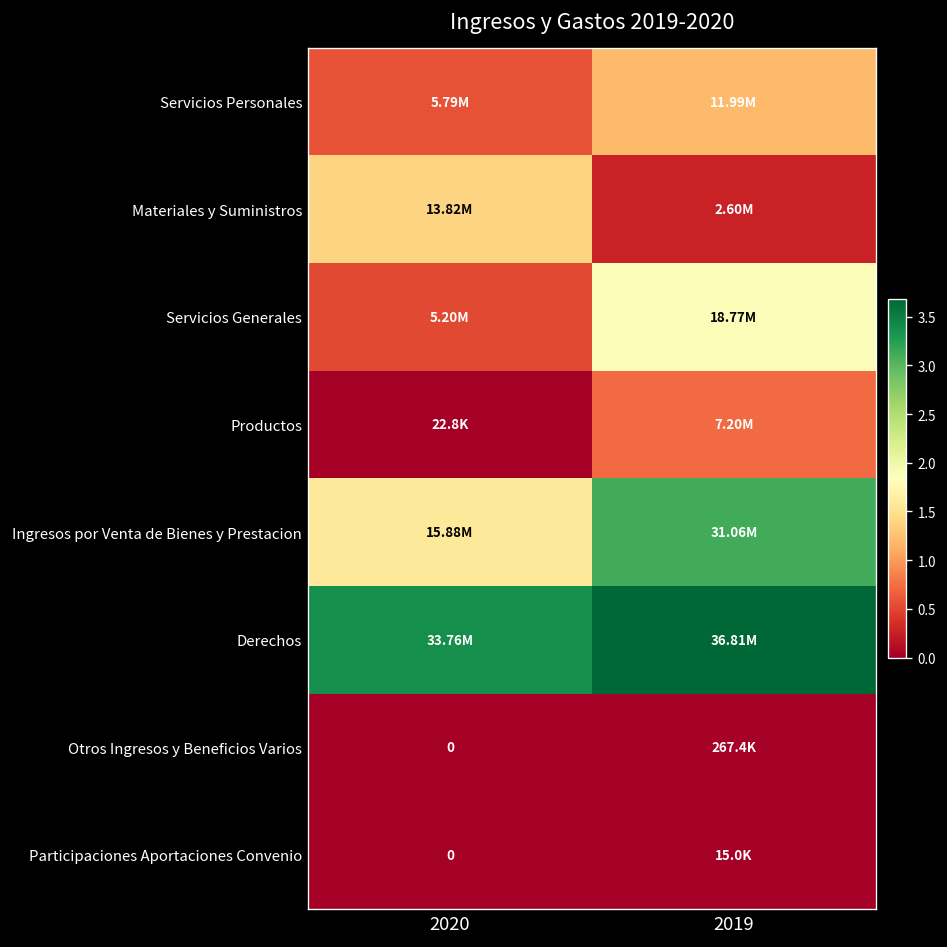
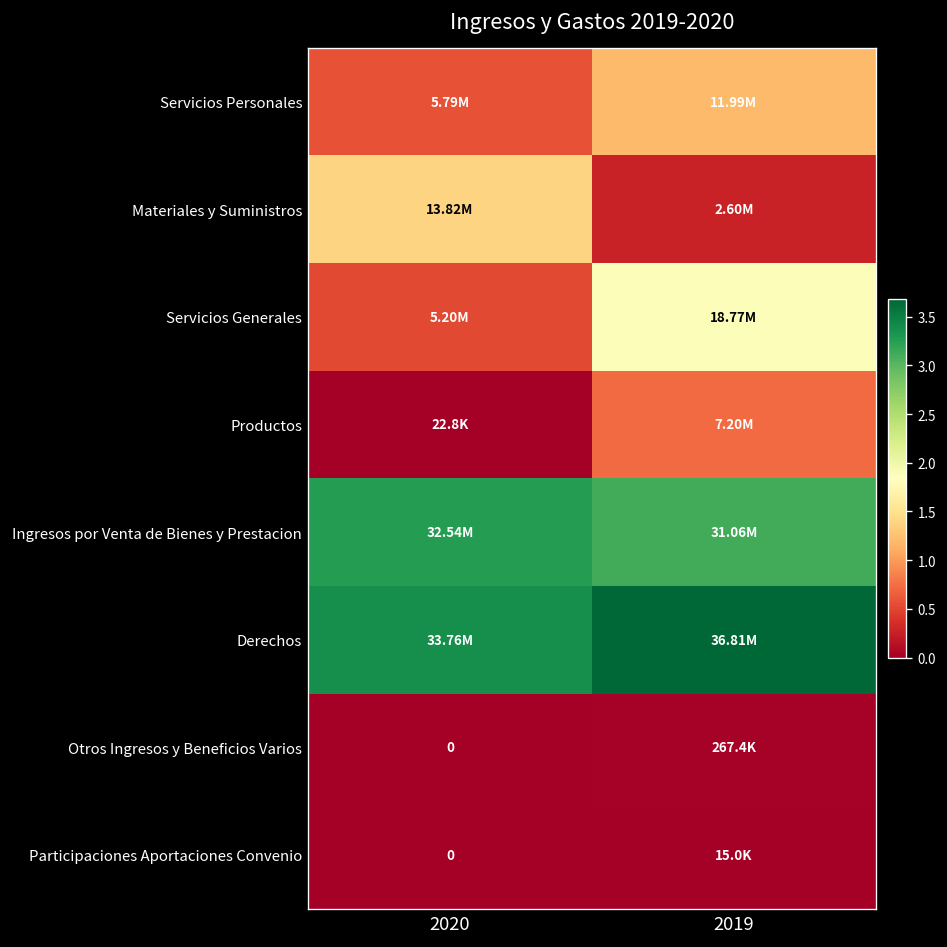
Ingresos por Venta de Bienes y Prestacion, 2020: 15.88M -> 32.54M
